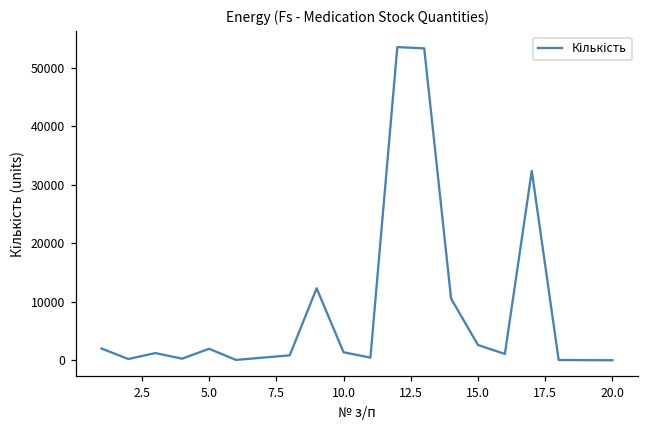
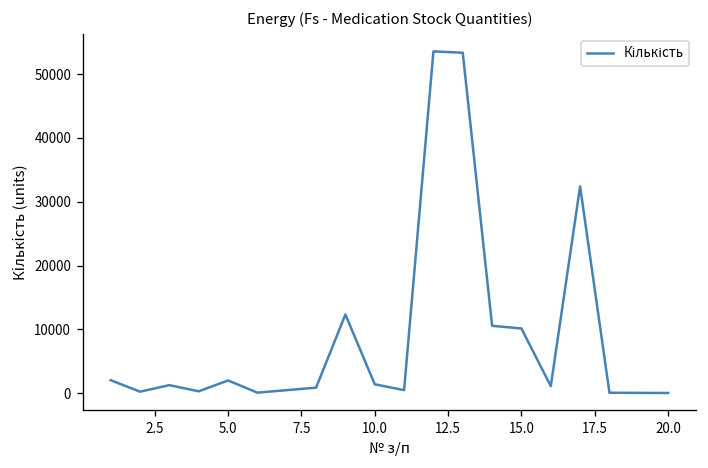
15.0: 3000 -> 10000
